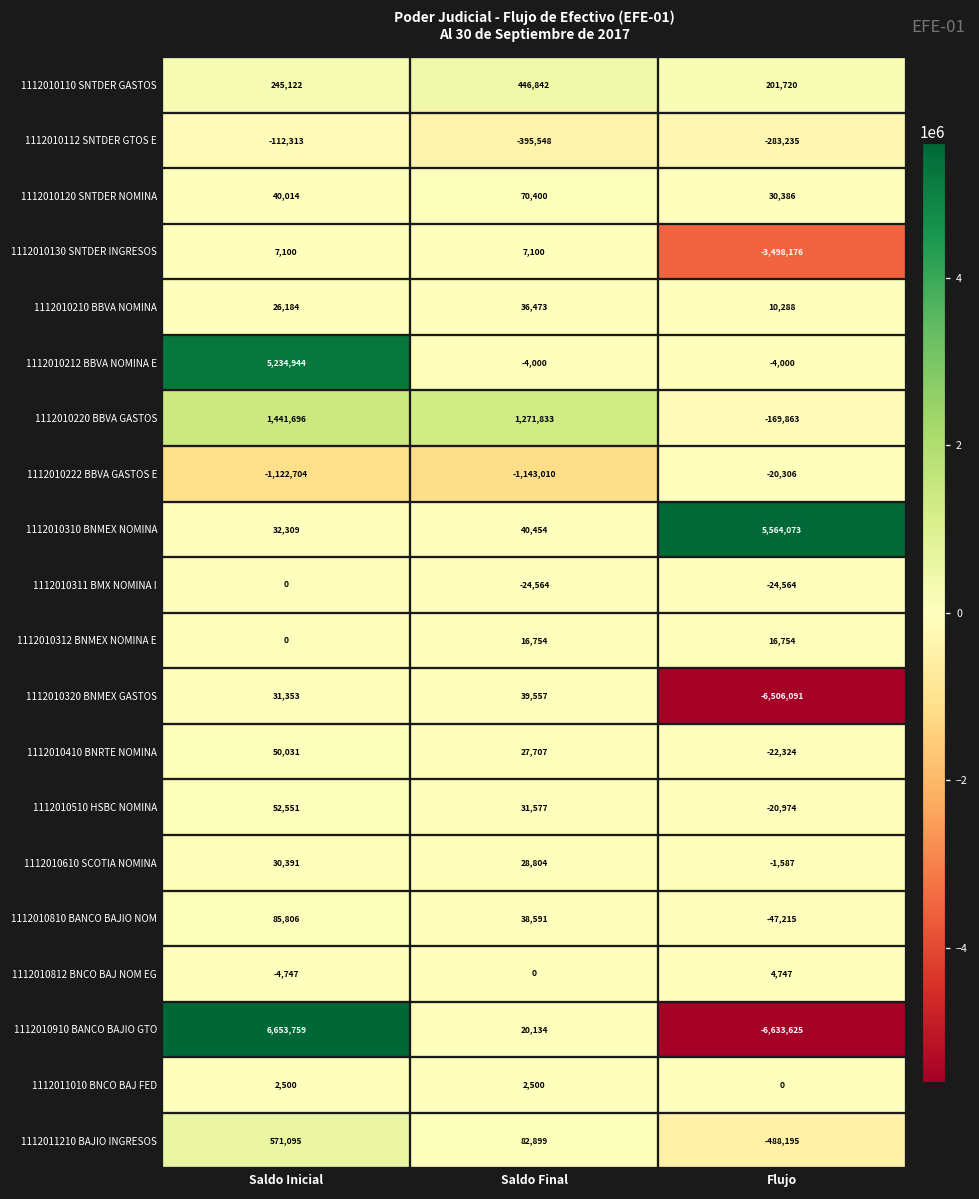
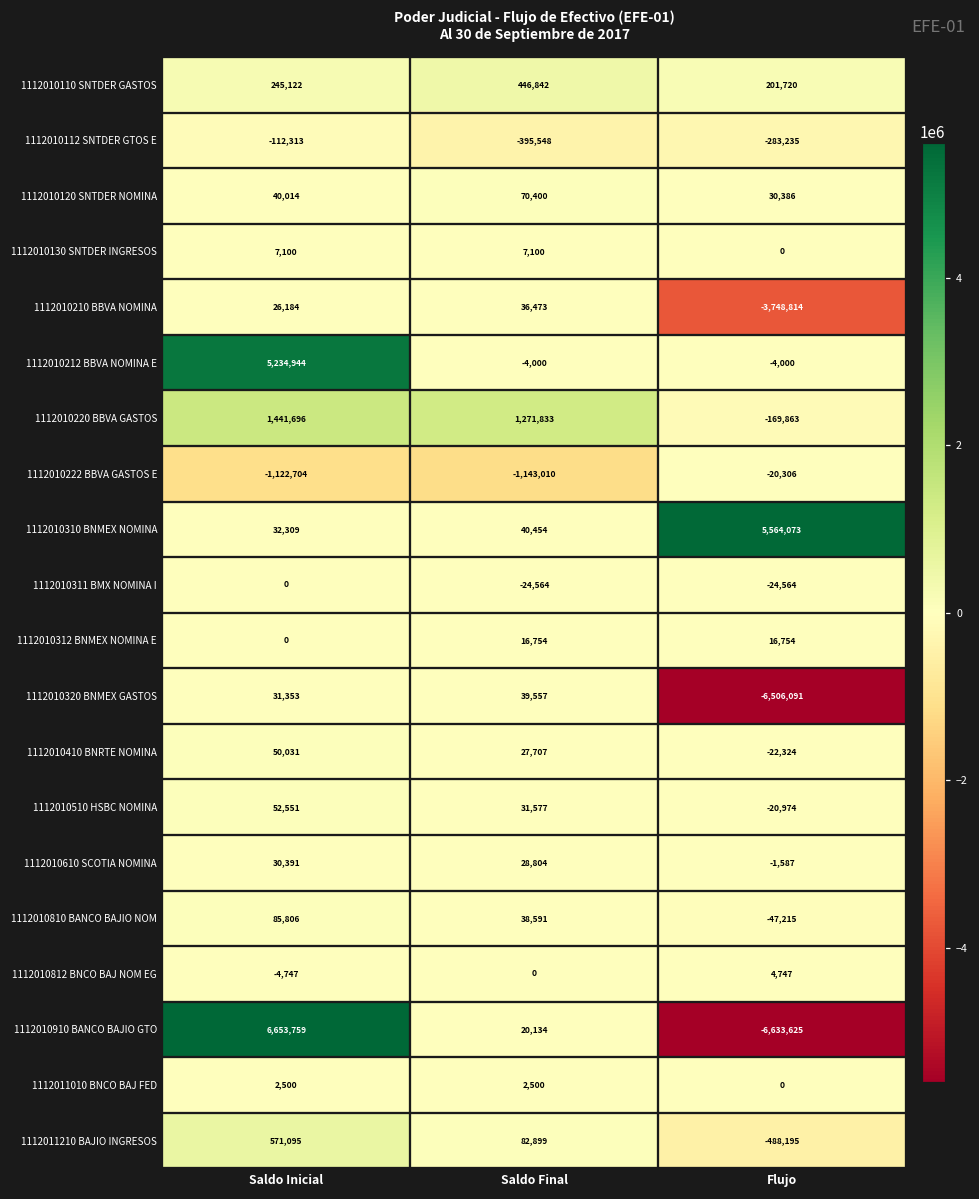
1112010130 SNTDER INGRESOS, Flujo: -3,498,176 -> 0
1112010210 BBVA NOMINA, Flujo: 10,288 -> -3,748,814
